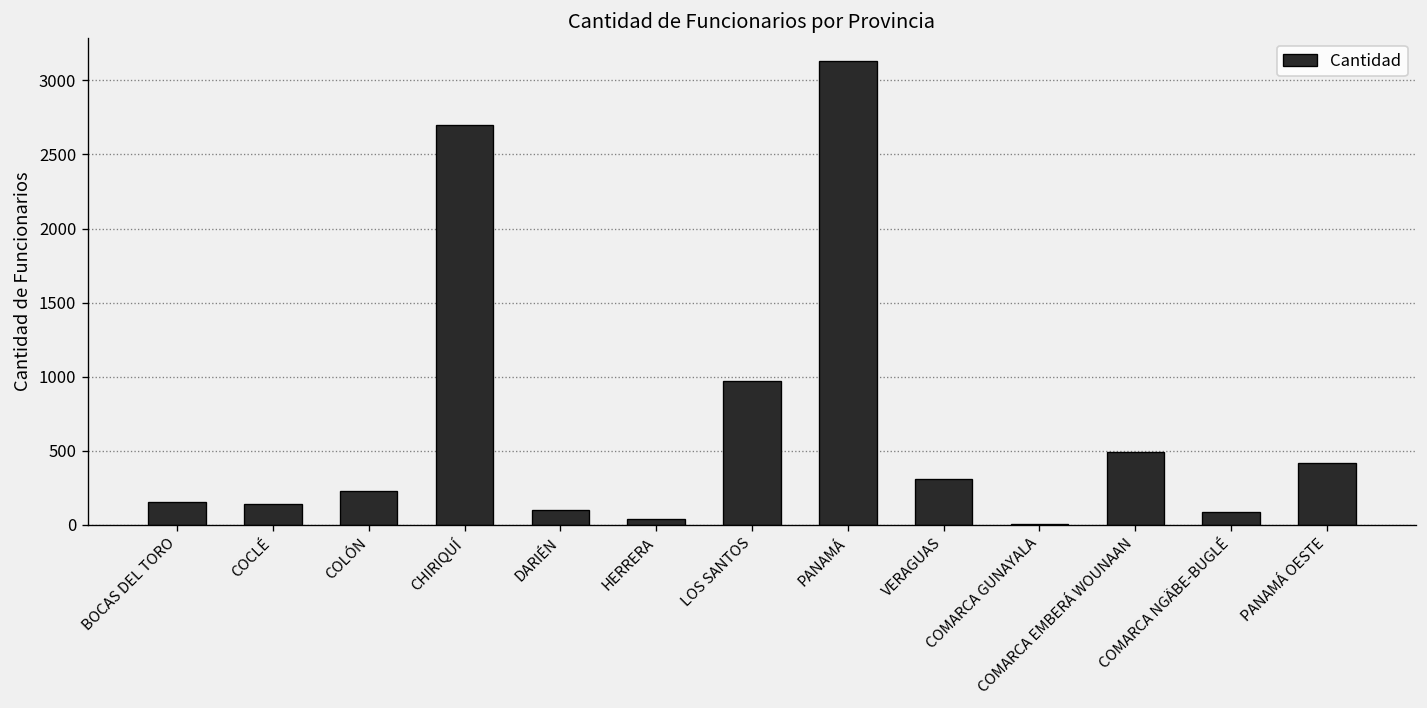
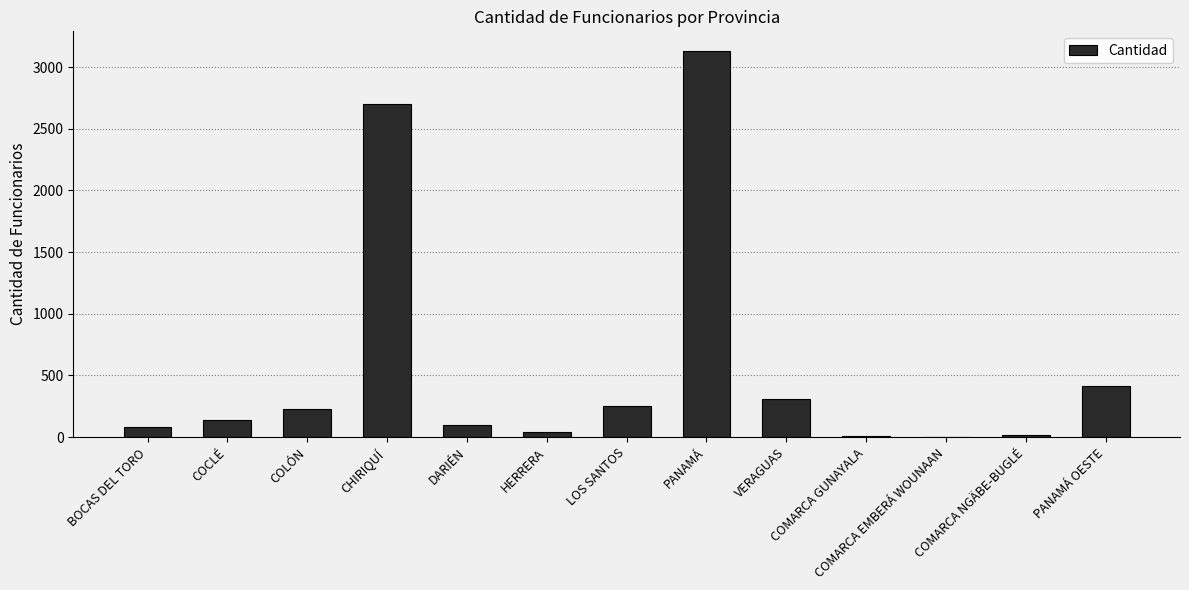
BOCAS DEL TORO: 150 -> 80
LOS SANTOS: 970 -> 250
COMARCA EMBERÁ WOUNAAN: 490 -> 0
COMARCA NGÄBE-BUGLÉ: 80 -> 20
